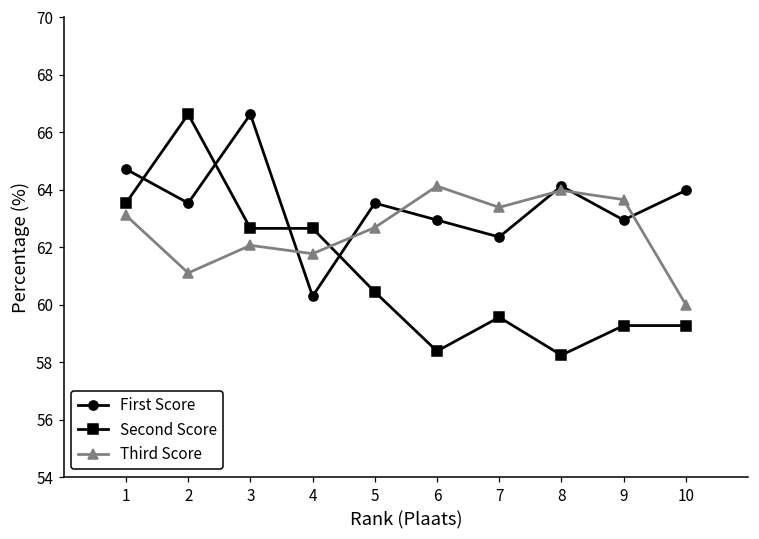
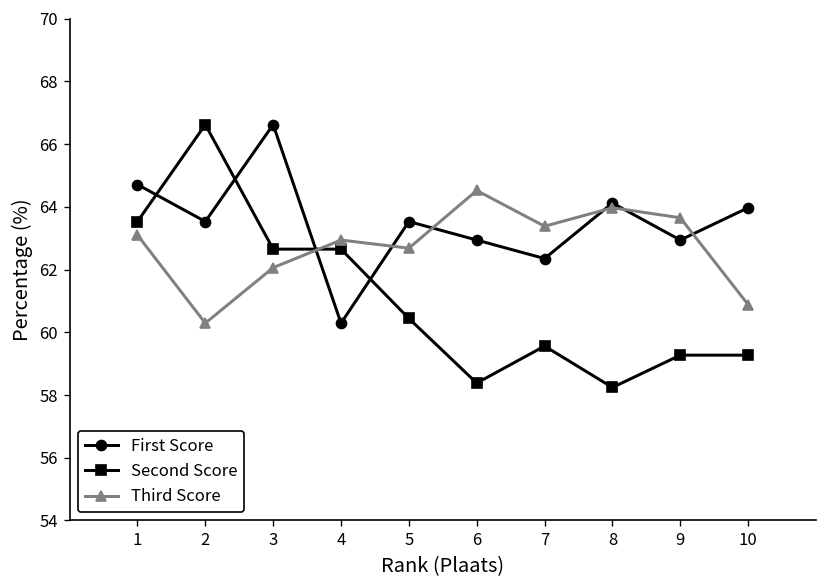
Third Score, 2: 61.1 -> 60.3
Third Score, 4: 61.8 -> 62.9
Third Score, 6: 64.1 -> 64.5
Third Score, 10: 60.0 -> 60.9
